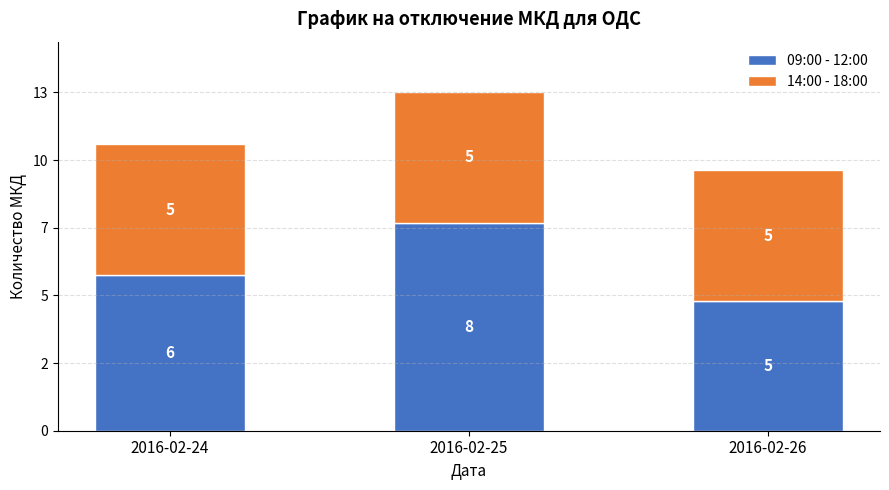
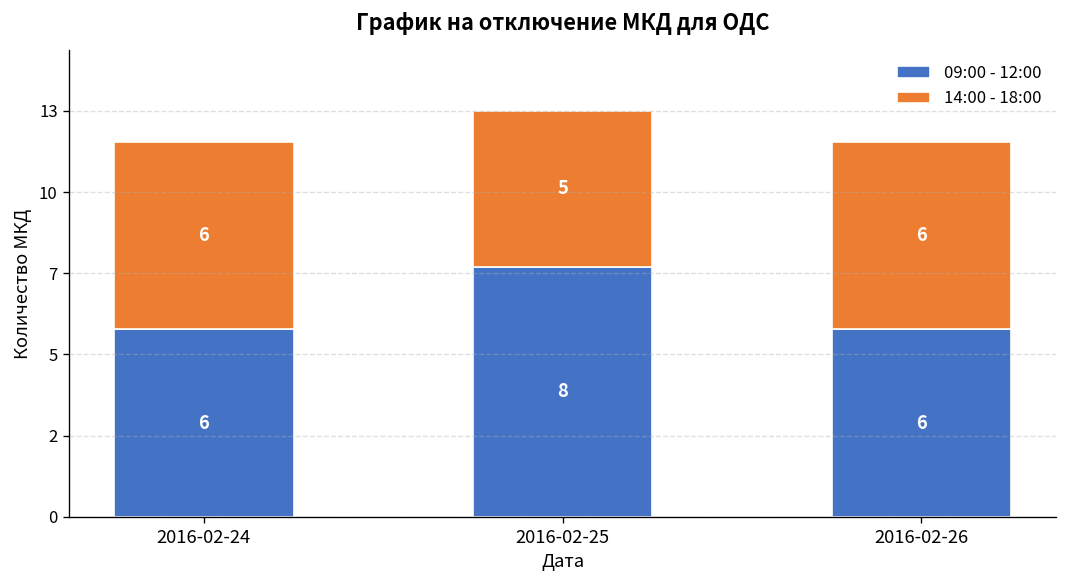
14:00 - 18:00, 2016-02-24: 5 -> 6
09:00 - 12:00, 2016-02-26: 5 -> 6
14:00 - 18:00, 2016-02-26: 5 -> 6
